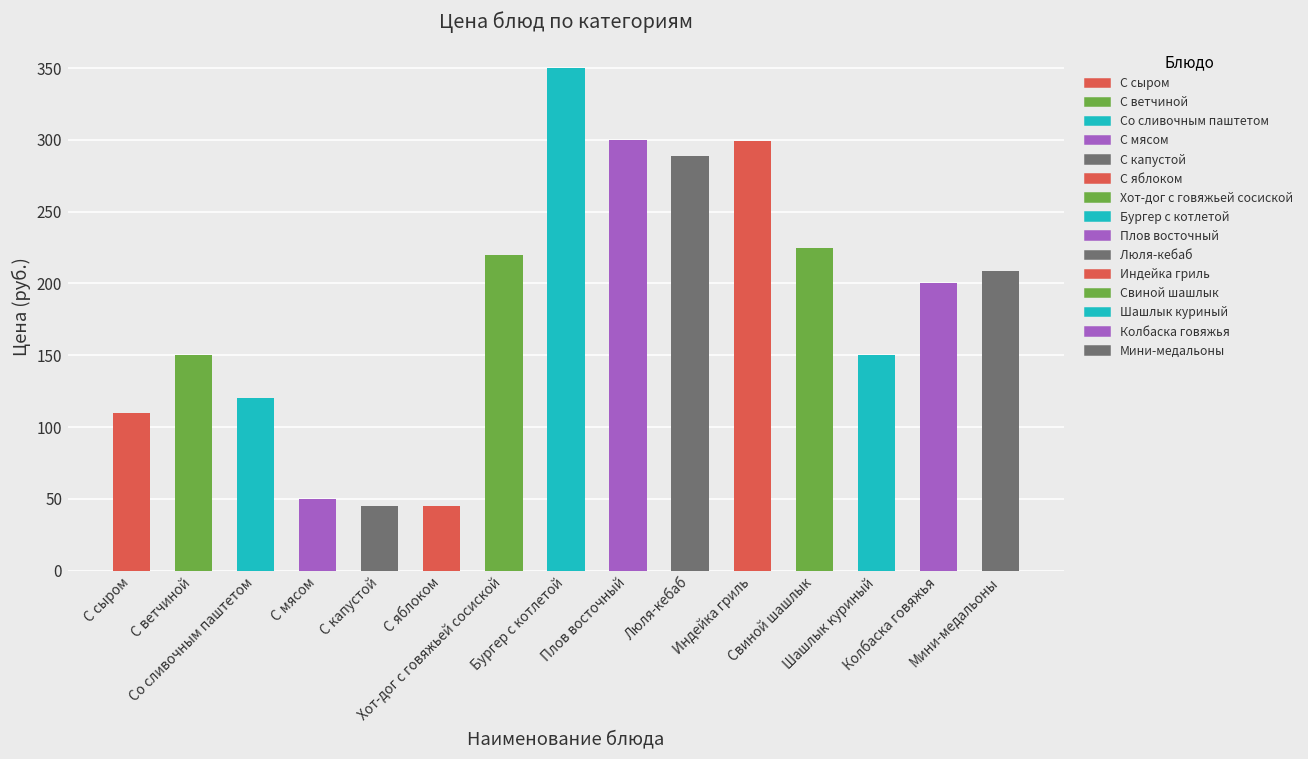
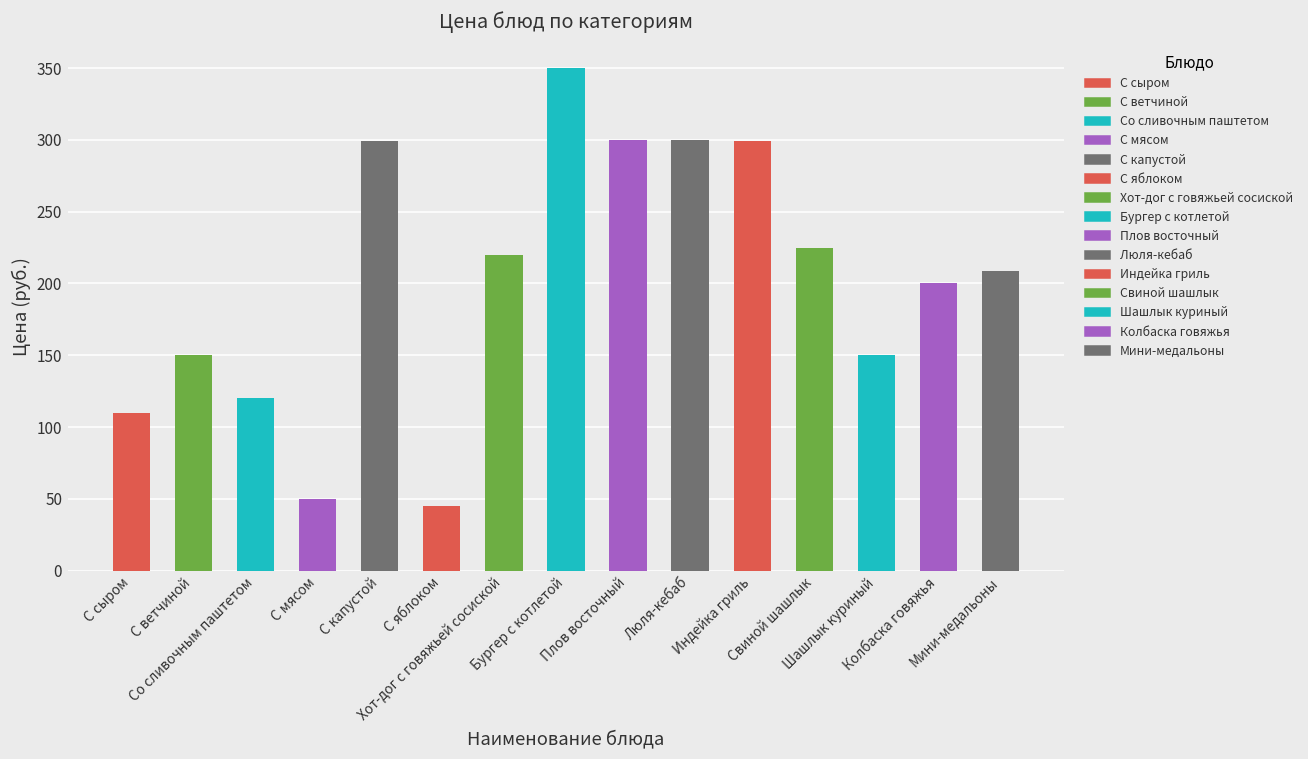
С капустой: 45 -> 299
Люля-кебаб: 289 -> 300
